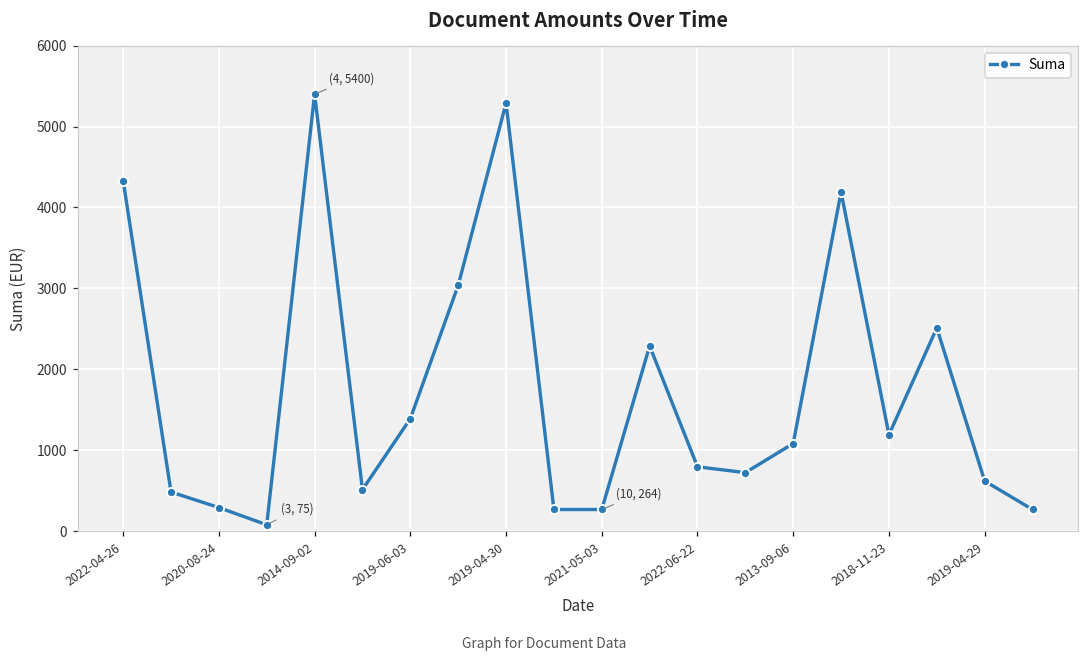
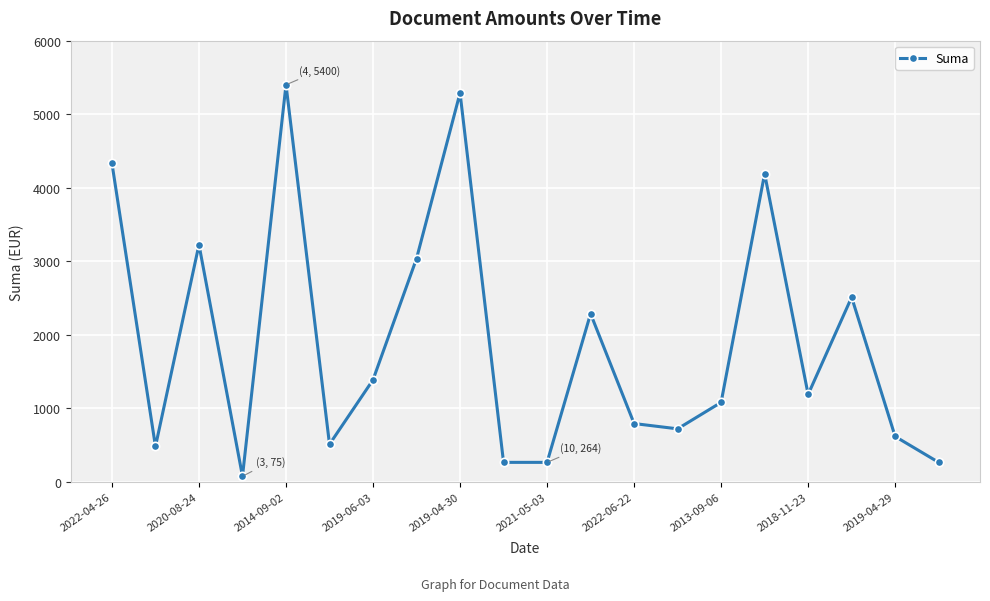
2020-08-24: 300 -> 3200
